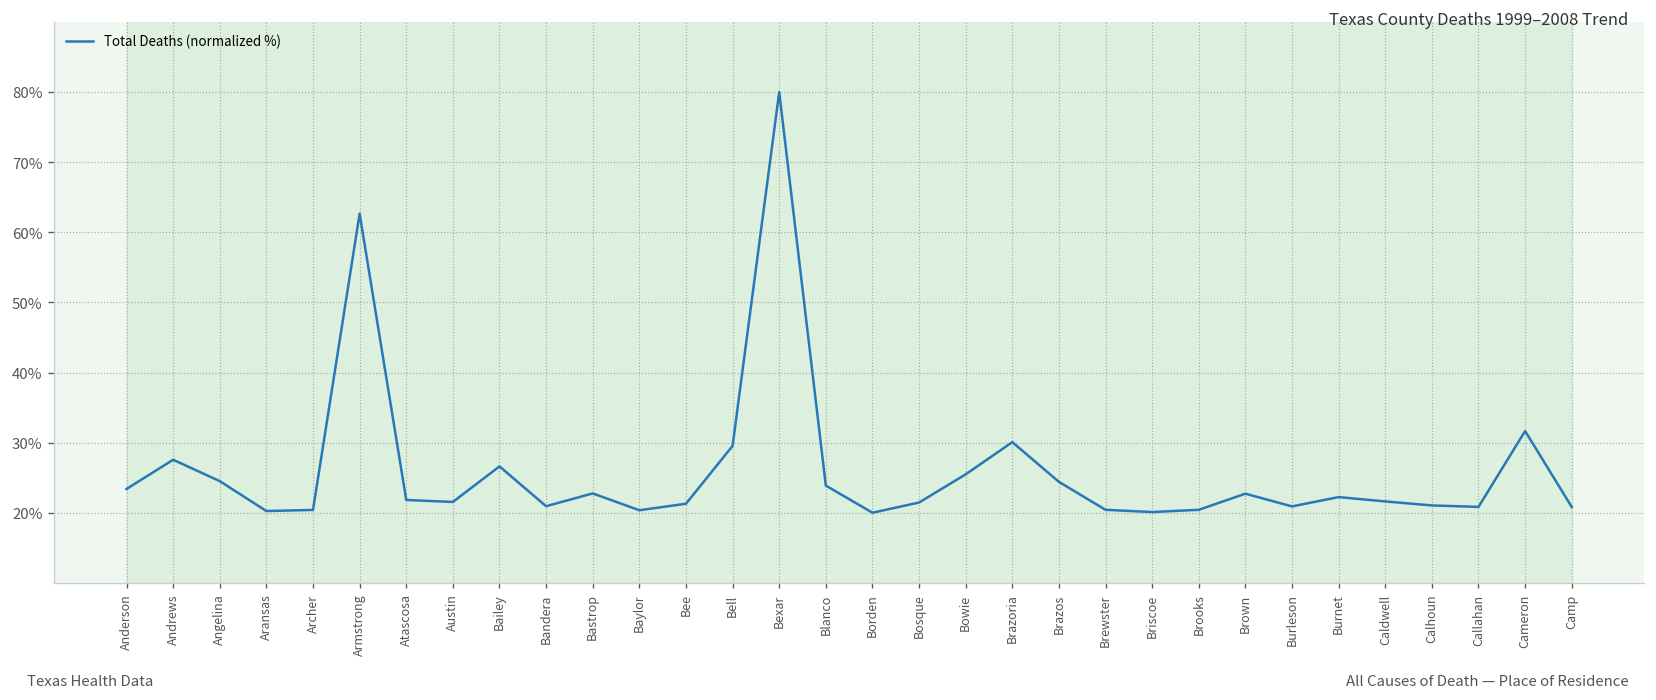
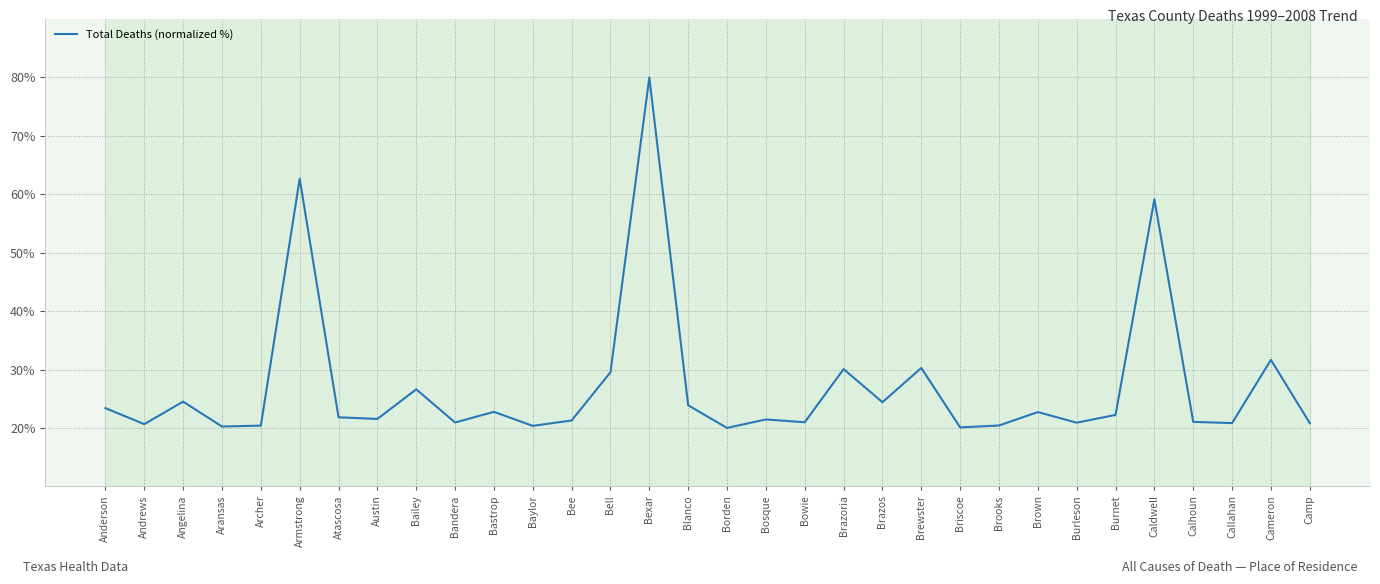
Andrews: 28% -> 21%
Bowie: 25% -> 21%
Brewster: 20% -> 30%
Caldwell: 22% -> 59%
